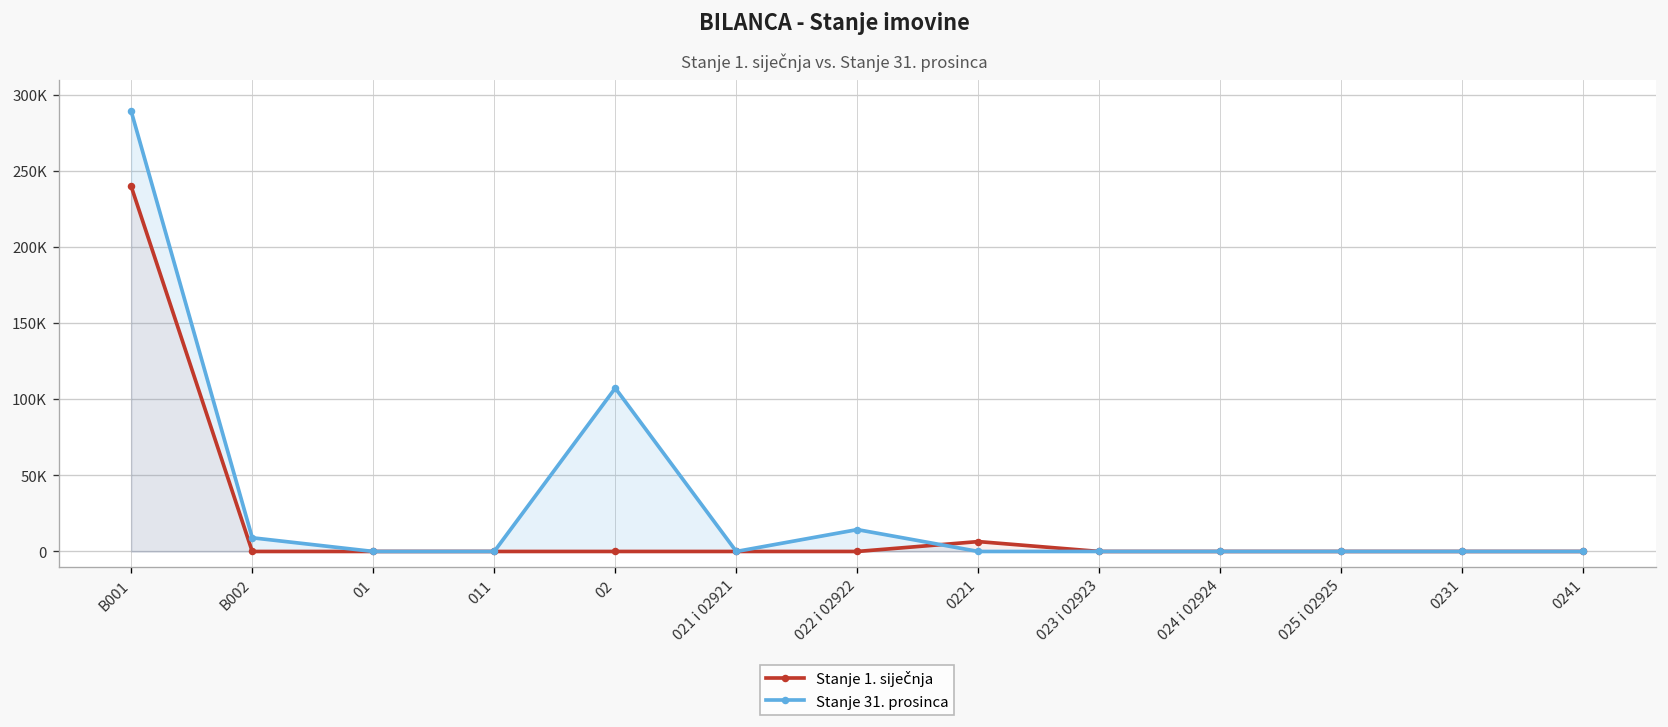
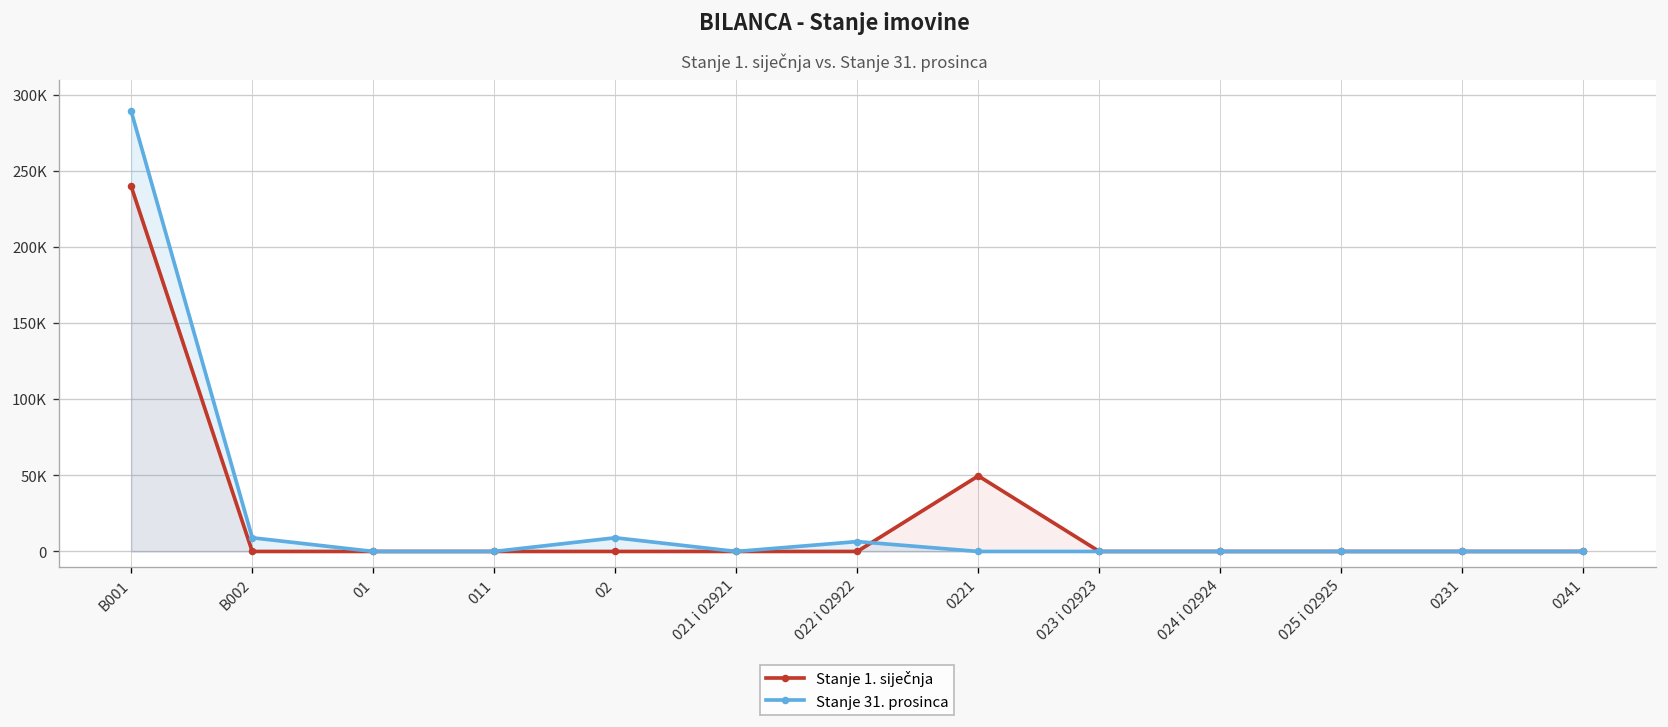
Stanje 31. prosinca, 02: 107000 -> 9000
Stanje 31. prosinca, 022 i 02922: 14000 -> 6000
Stanje 1. siječnja, 0221: 6000 -> 50000
